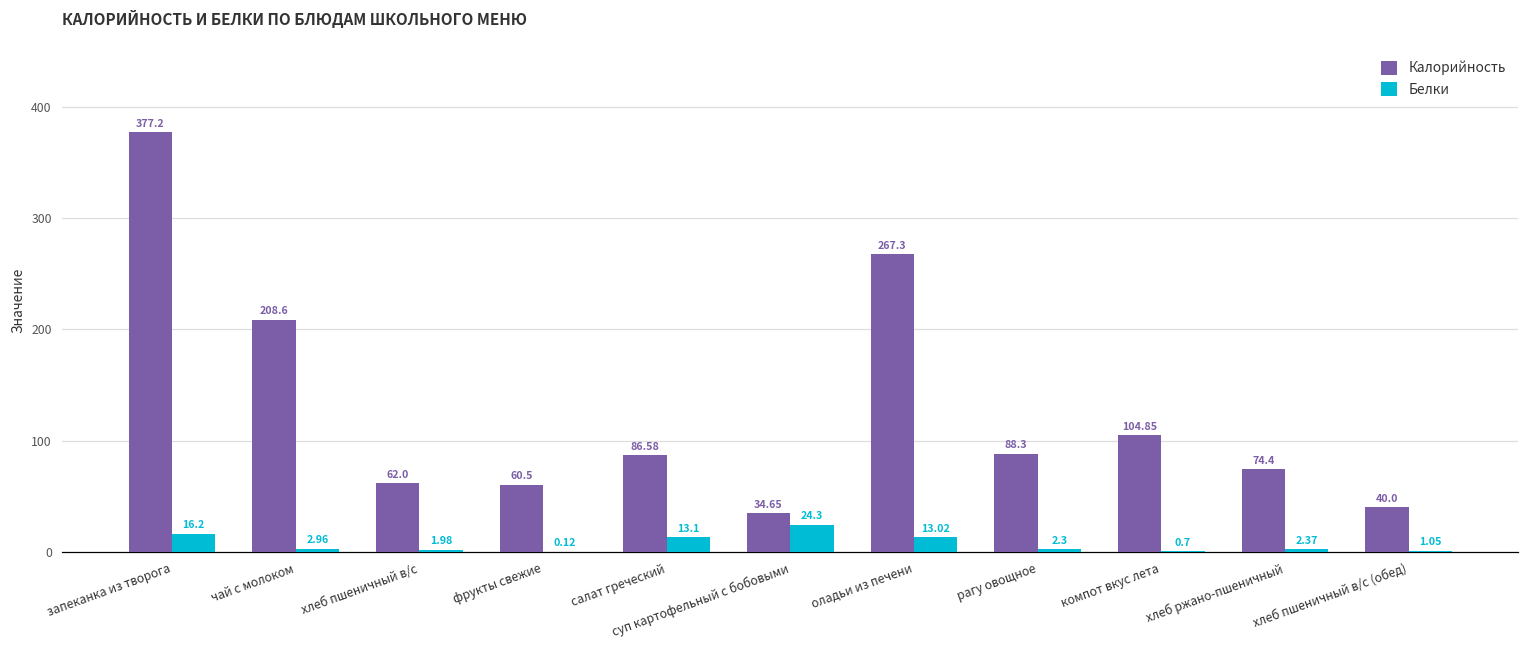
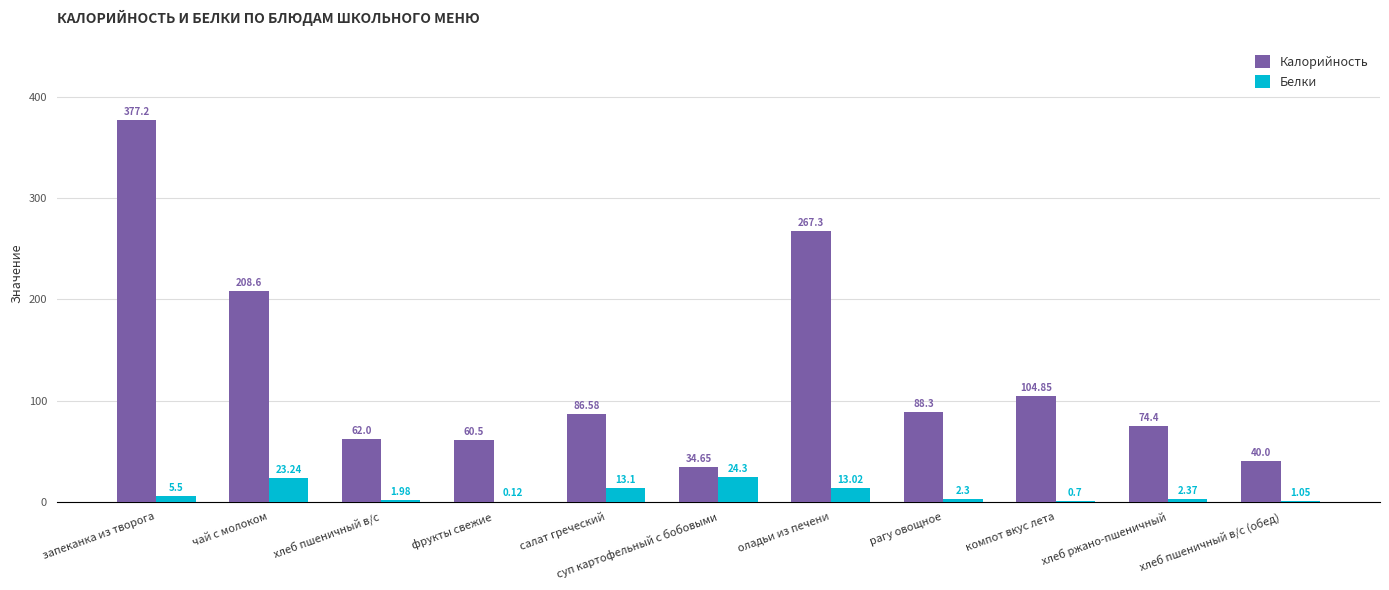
Белки, запеканка из творога: 16.2 -> 5.5
Белки, чай с молоком: 2.96 -> 23.24
